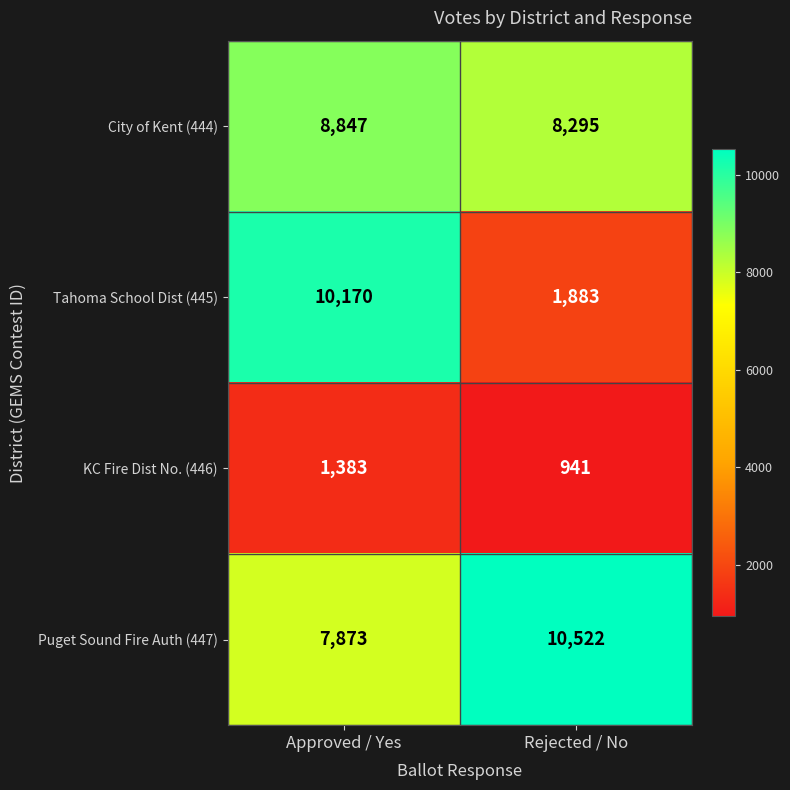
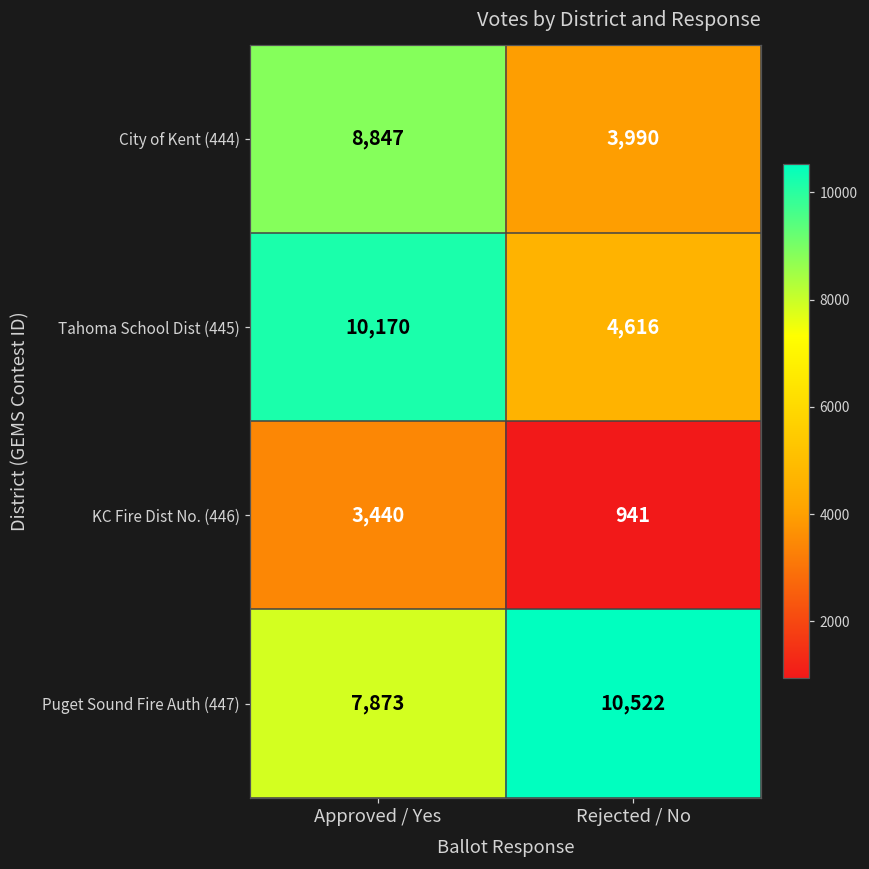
City of Kent (444), Rejected / No: 8,295 -> 3,990
Tahoma School Dist (445), Rejected / No: 1,883 -> 4,616
KC Fire Dist No. (446), Approved / Yes: 1,383 -> 3,440
